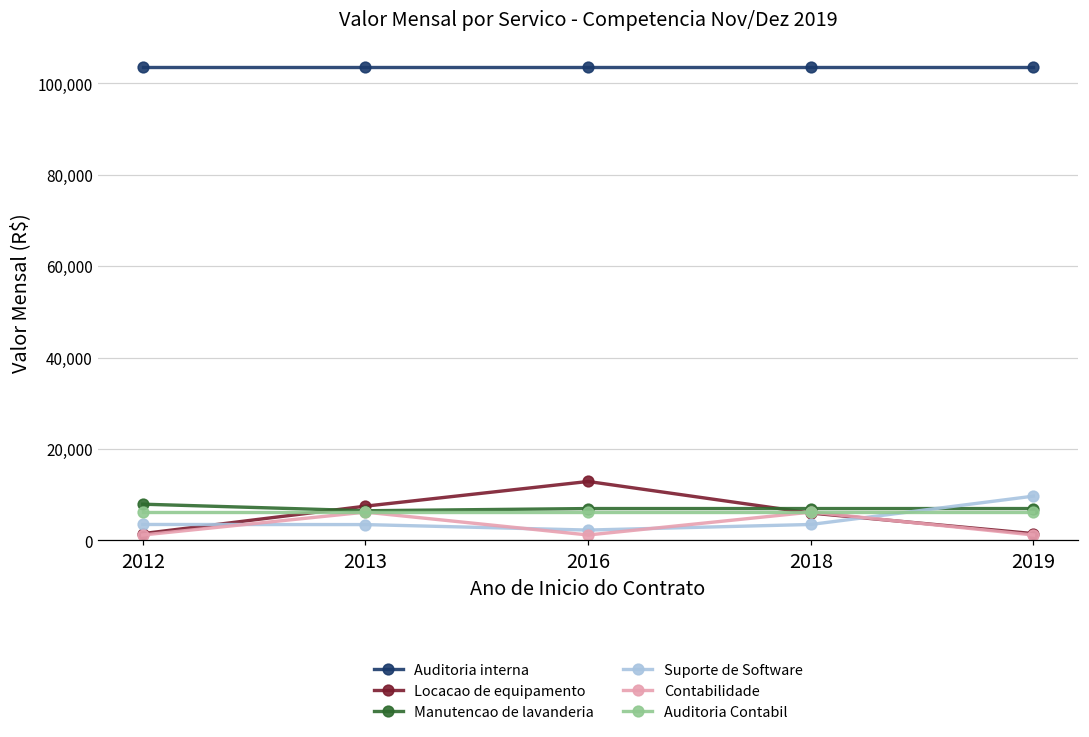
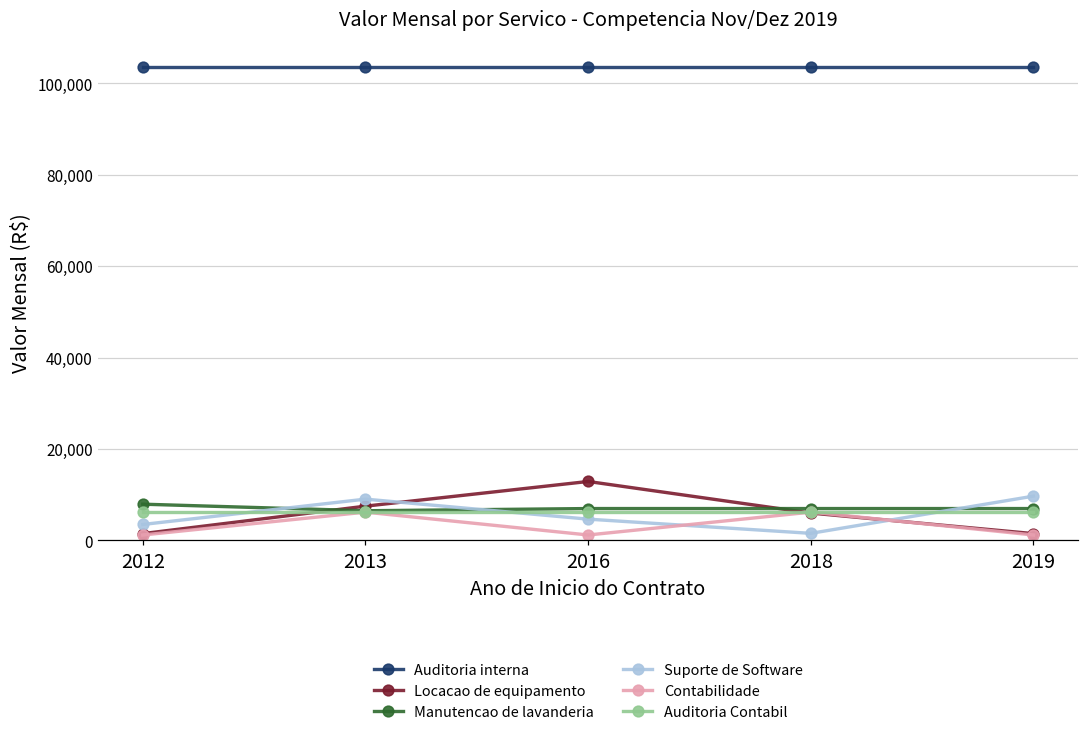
Suporte de Software, 2013: 3,000 -> 9,000
Suporte de Software, 2016: 2,000 -> 5,000
Suporte de Software, 2018: 4,000 -> 2,000
